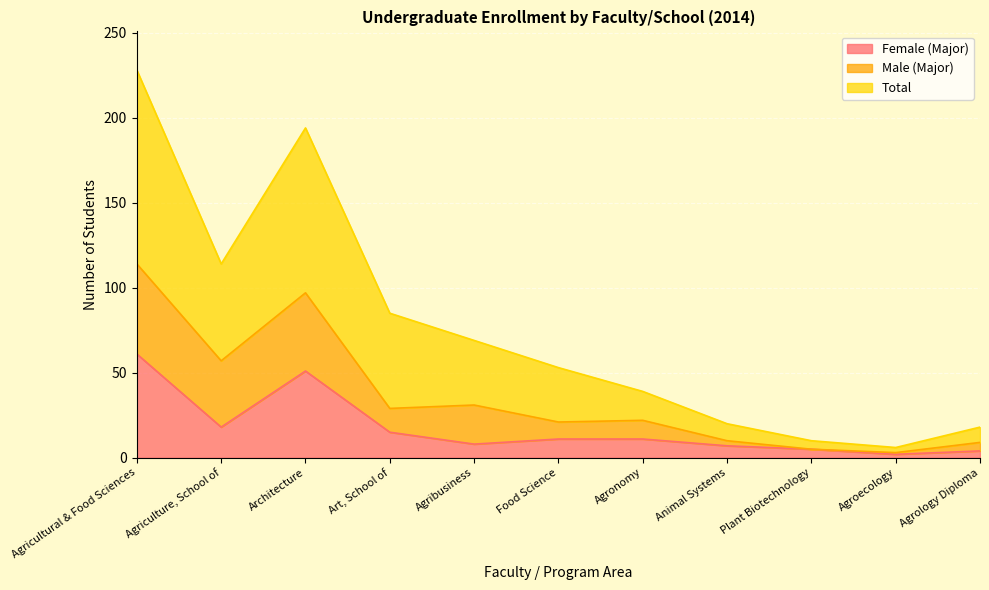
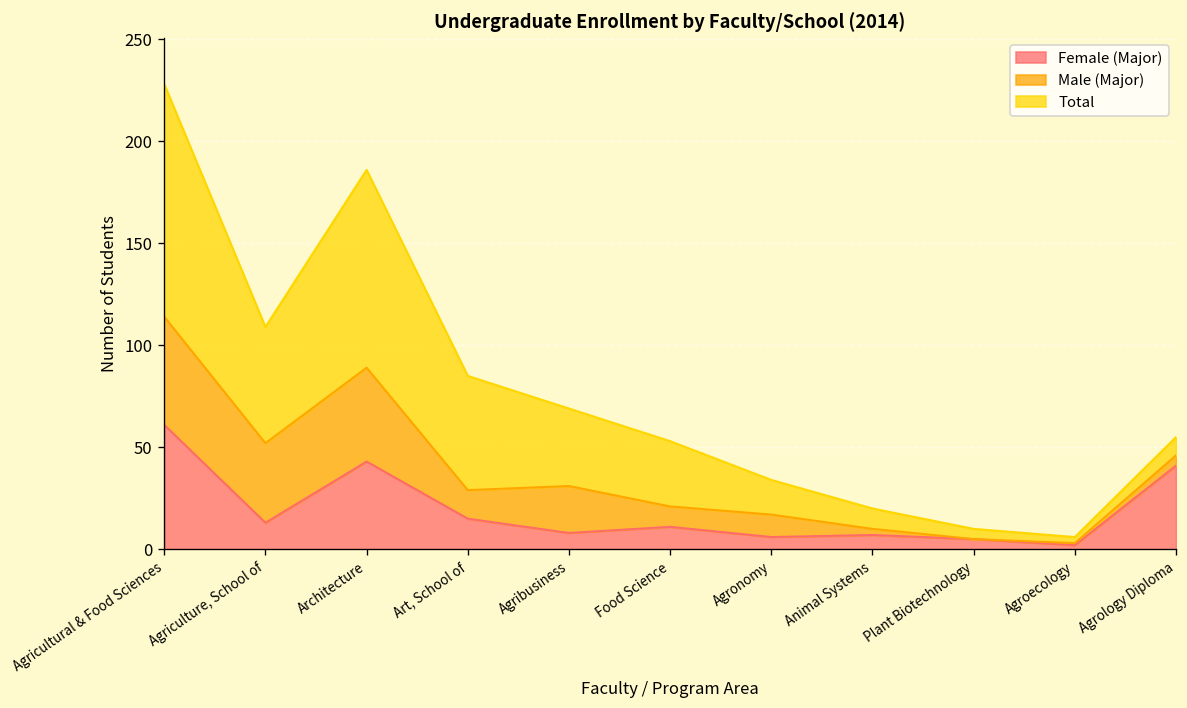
Female (Major), Agriculture, School of: 18 -> 13
Female (Major), Architecture: 51 -> 43
Female (Major), Agronomy: 11 -> 6
Female (Major), Agrology Diploma: 4 -> 41
